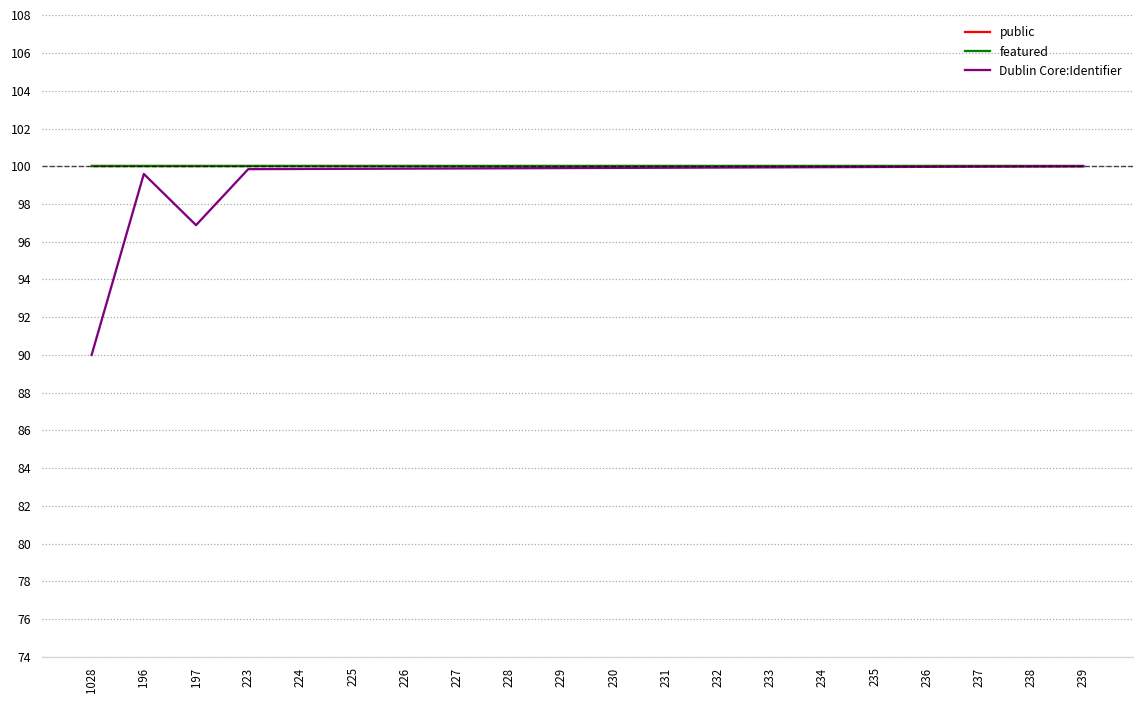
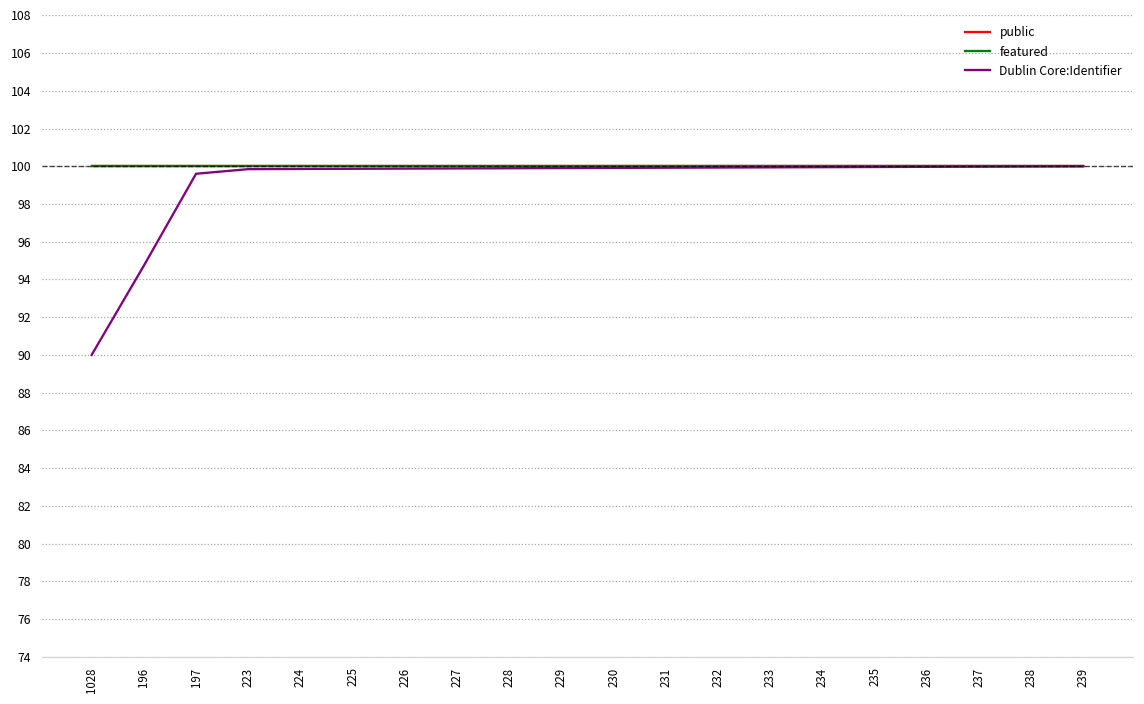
Dublin Core:Identifier, 196: 99.6 -> 94.7
Dublin Core:Identifier, 197: 96.9 -> 99.6
